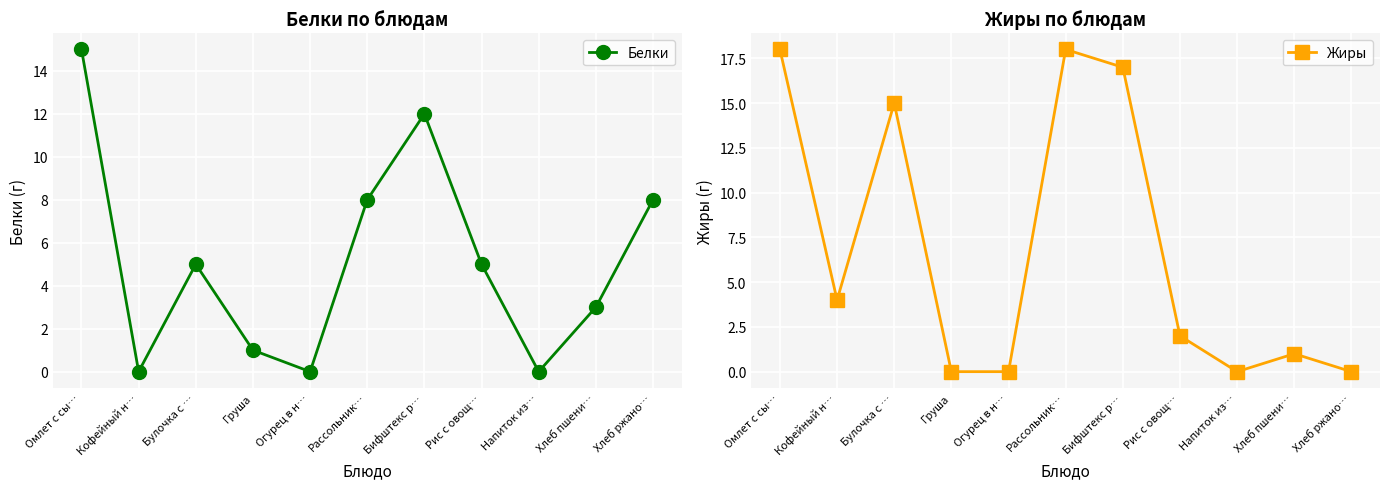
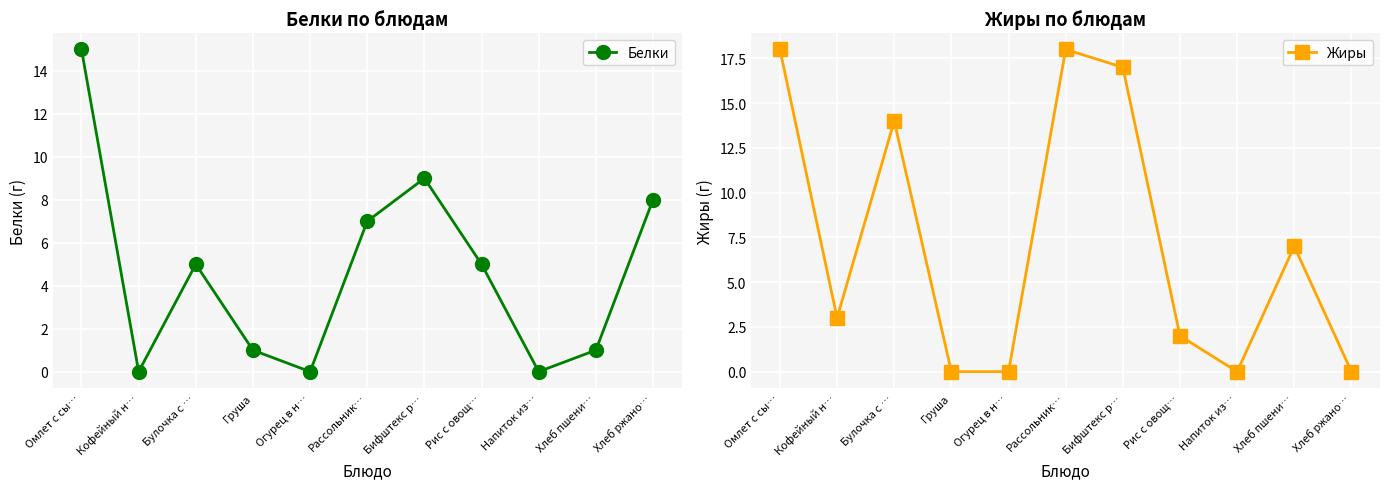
Белки по блюдам, Рассольник…: 8 -> 7
Белки по блюдам, Бифштекс р…: 12 -> 9
Белки по блюдам, Хлеб пшени…: 3 -> 1
Жиры по блюдам, Кофейный н…: 4 -> 3
Жиры по блюдам, Булочка с …: 15 -> 14
Жиры по блюдам, Хлеб пшени…: 1 -> 7
